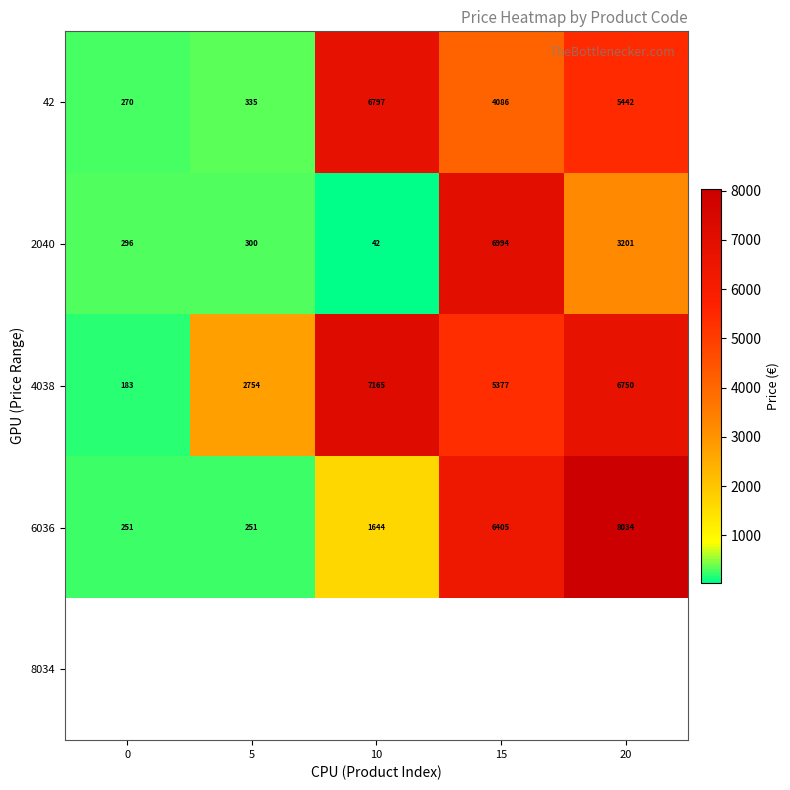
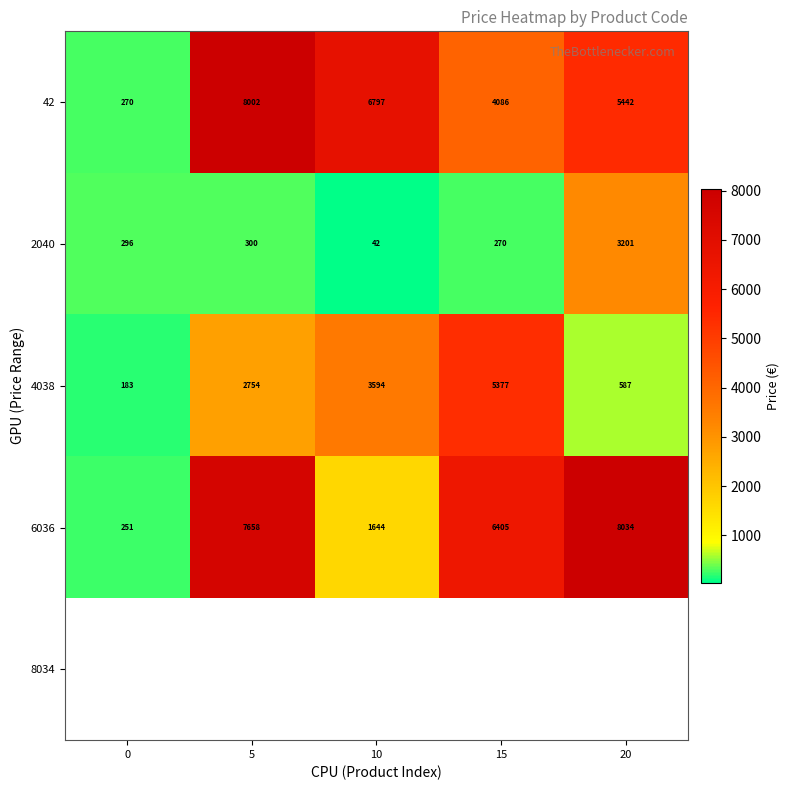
42, 5: 335 -> 8002
2040, 15: 6994 -> 270
4038, 10: 7165 -> 3594
4038, 20: 6750 -> 587
6036, 5: 251 -> 7658
